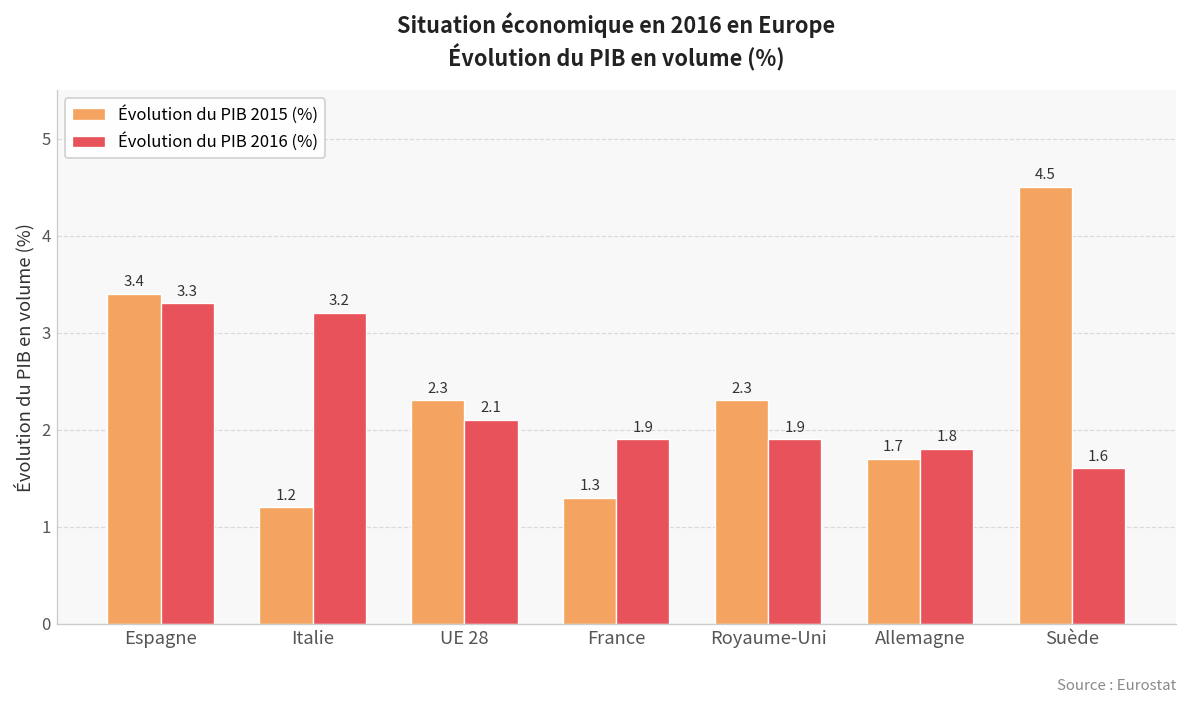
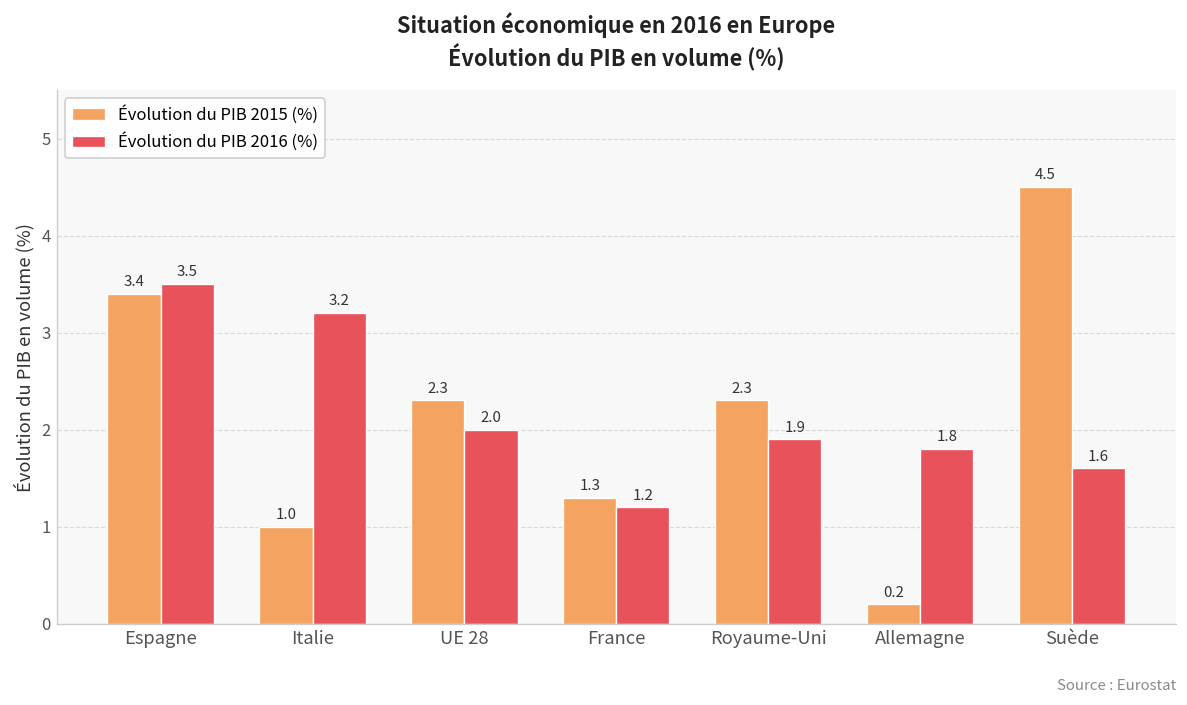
Évolution du PIB 2016 (%), Espagne: 3.3 -> 3.5
Évolution du PIB 2015 (%), Italie: 1.2 -> 1.0
Évolution du PIB 2016 (%), UE 28: 2.1 -> 2.0
Évolution du PIB 2016 (%), France: 1.9 -> 1.2
Évolution du PIB 2015 (%), Allemagne: 1.7 -> 0.2
